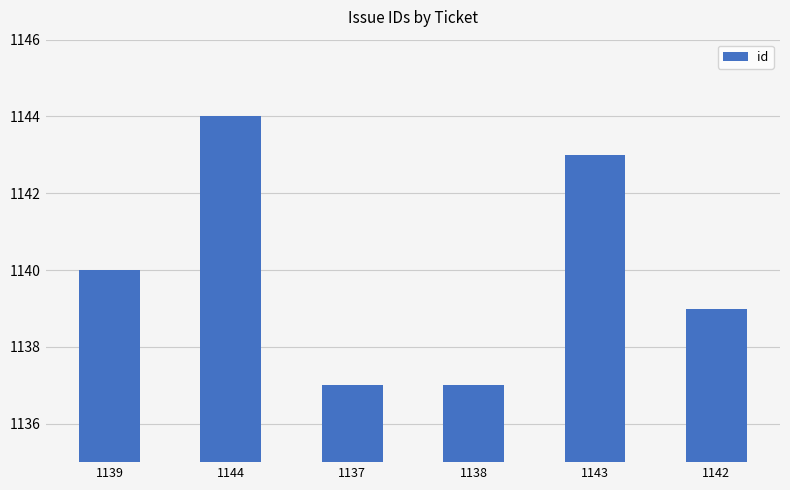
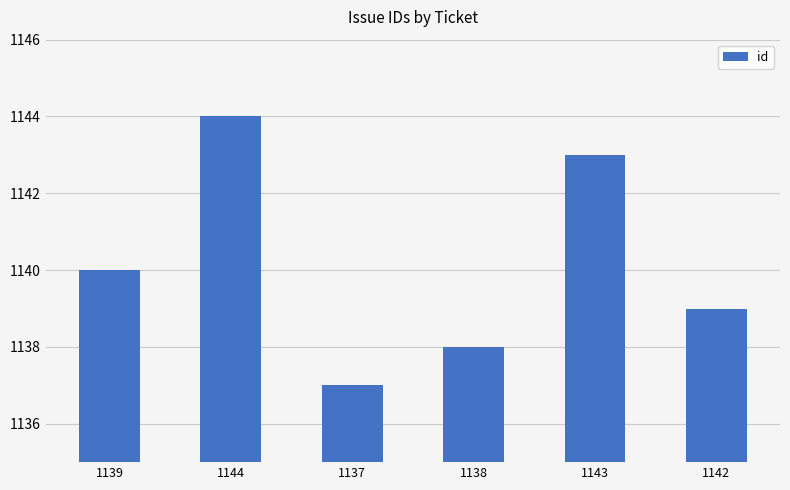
1138: 1137 -> 1138
